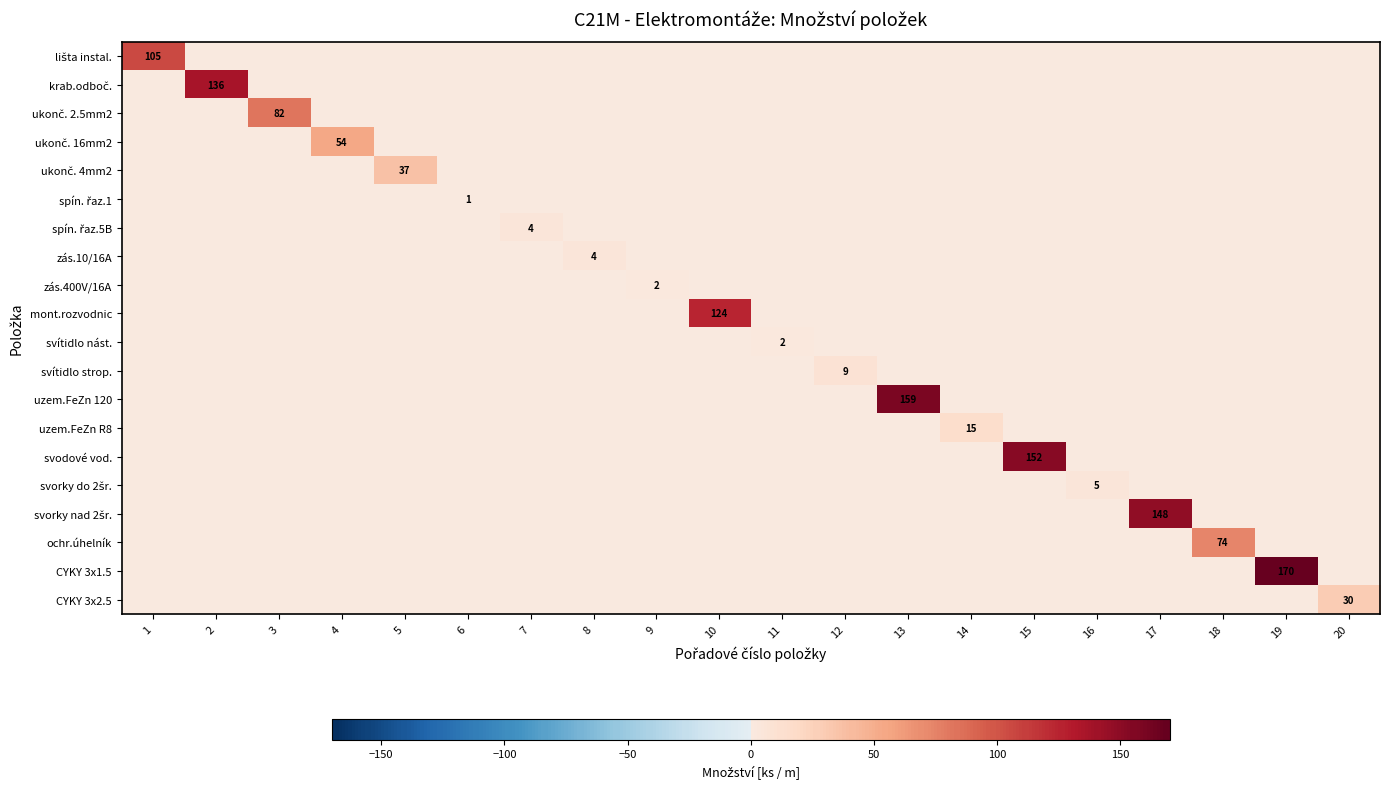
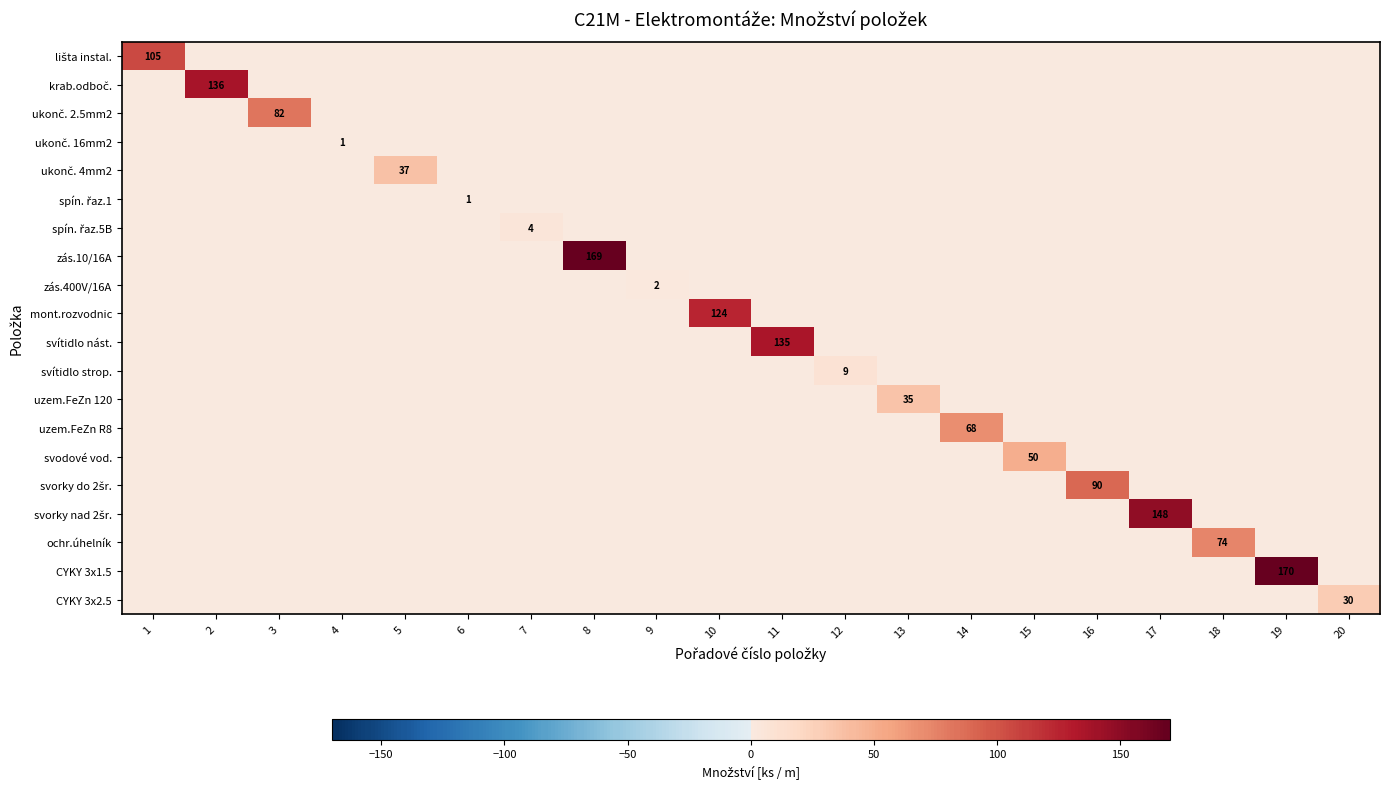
ukonč. 16mm2, 4: 54 -> 1
zás.10/16A, 8: 4 -> 169
svítidlo nást., 11: 2 -> 135
uzem.FeZn 120, 13: 159 -> 35
uzem.FeZn R8, 14: 15 -> 68
svodové vod., 15: 152 -> 50
svorky do 2šr., 16: 5 -> 90
